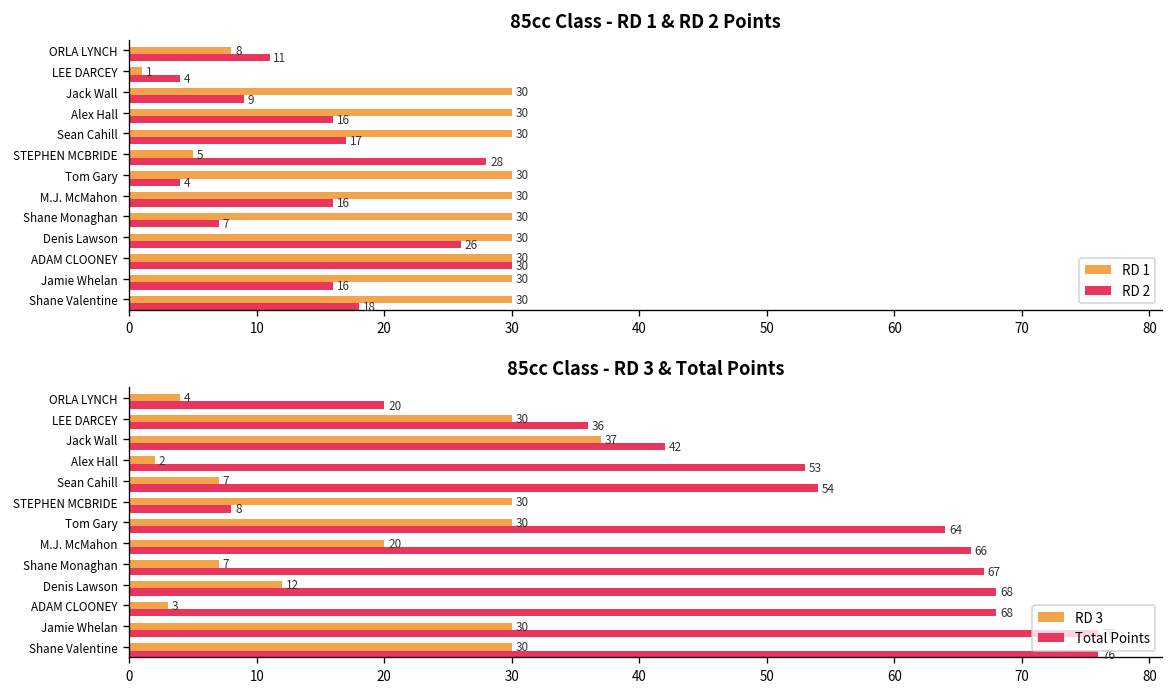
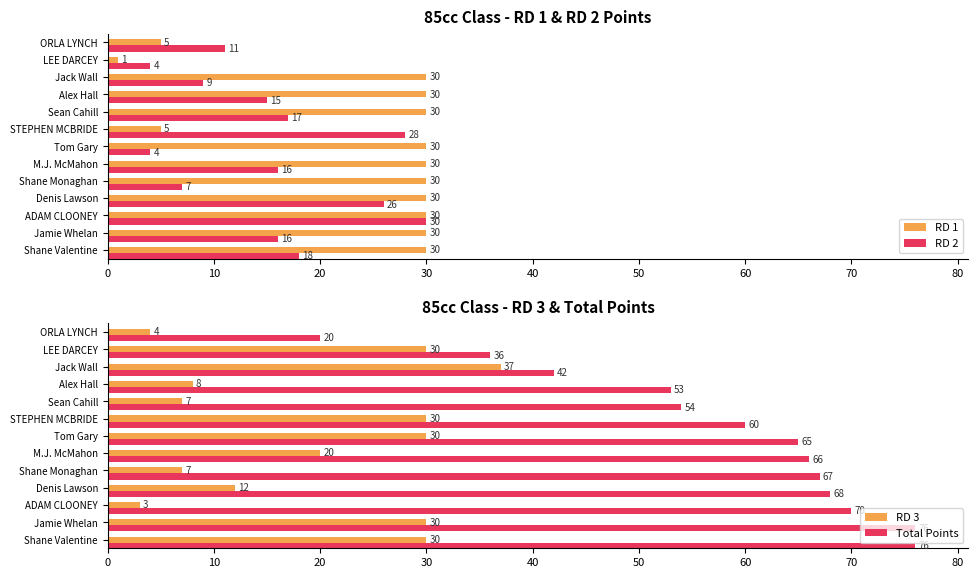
85cc Class - RD 1 & RD 2 Points, RD 1, ORLA LYNCH: 8 -> 5
85cc Class - RD 1 & RD 2 Points, RD 2, Alex Hall: 16 -> 15
85cc Class - RD 3 & Total Points, RD 3, Alex Hall: 2 -> 8
85cc Class - RD 3 & Total Points, Total Points, STEPHEN MCBRIDE: 8 -> 60
85cc Class - RD 3 & Total Points, Total Points, Tom Gary: 64 -> 65
85cc Class - RD 3 & Total Points, Total Points, ADAM CLOONEY: 68 -> 70
